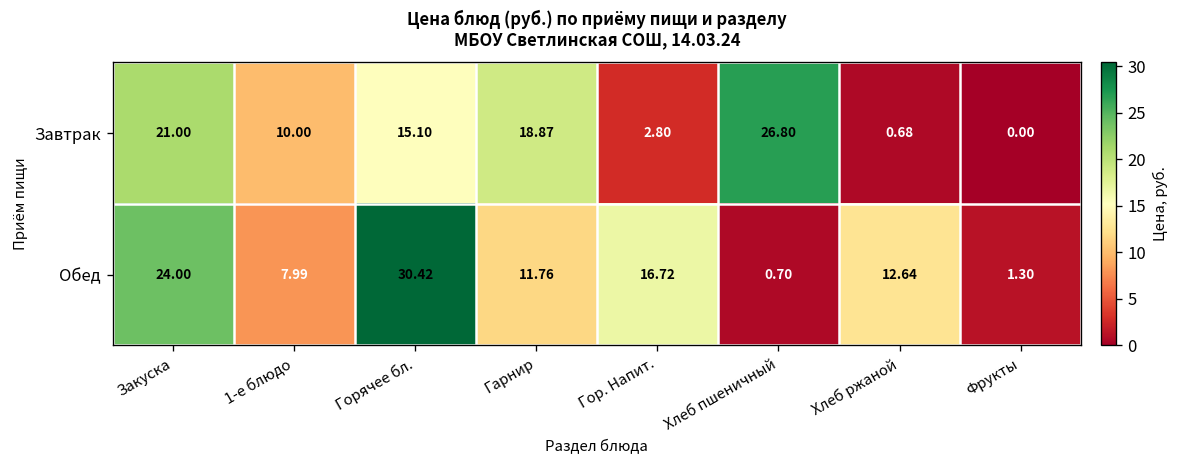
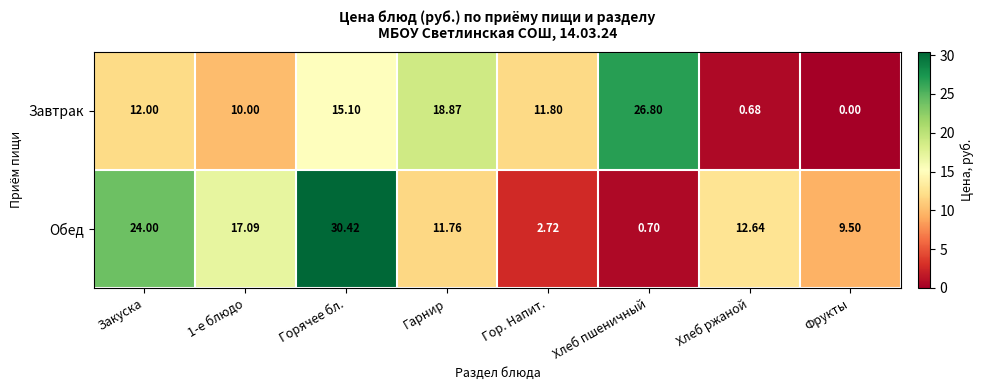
Завтрак, Закуска: 21.00 -> 12.00
Завтрак, Гор. Напит.: 2.80 -> 11.80
Обед, 1-е блюдо: 7.99 -> 17.09
Обед, Гор. Напит.: 16.72 -> 2.72
Обед, Фрукты: 1.30 -> 9.50
